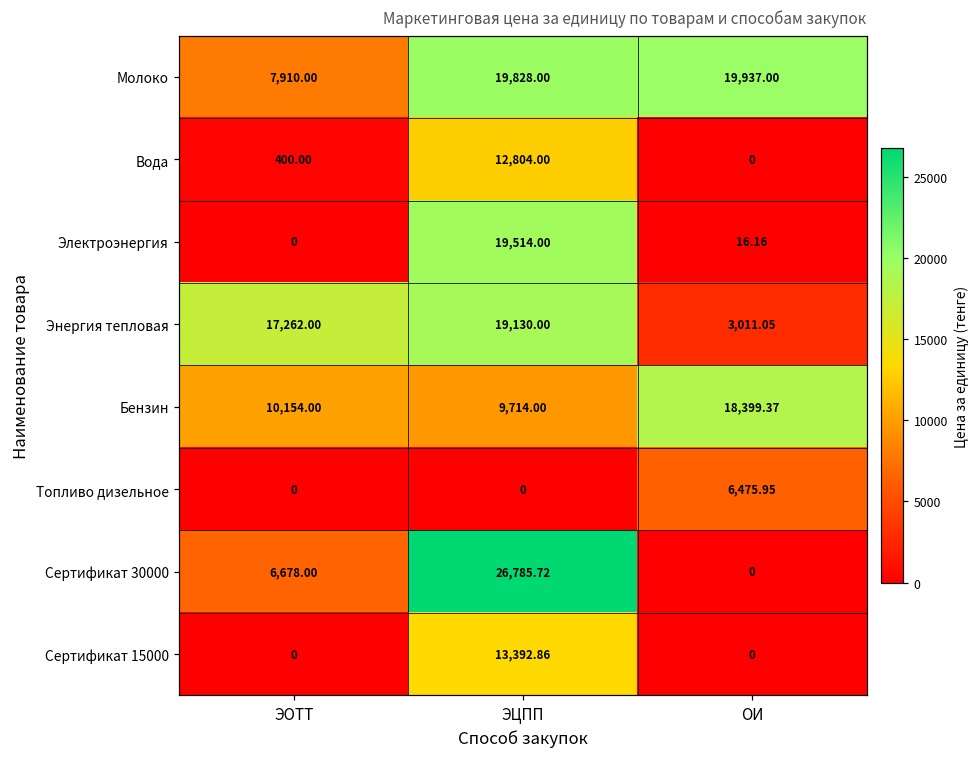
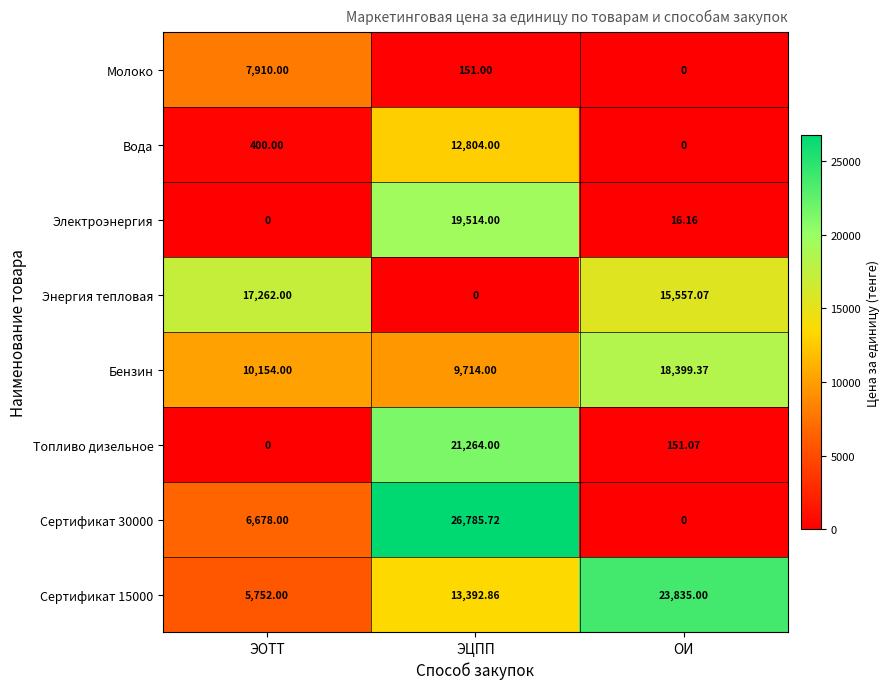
Молоко, ЭЦПП: 19,828.00 -> 151.00
Молоко, ОИ: 19,937.00 -> 0
Энергия тепловая, ЭЦПП: 19,130.00 -> 0
Энергия тепловая, ОИ: 3,011.05 -> 15,557.07
Топливо дизельное, ЭЦПП: 0 -> 21,264.00
Топливо дизельное, ОИ: 6,475.95 -> 151.07
Сертификат 15000, ЭОТТ: 0 -> 5,752.00
Сертификат 15000, ОИ: 0 -> 23,835.00
